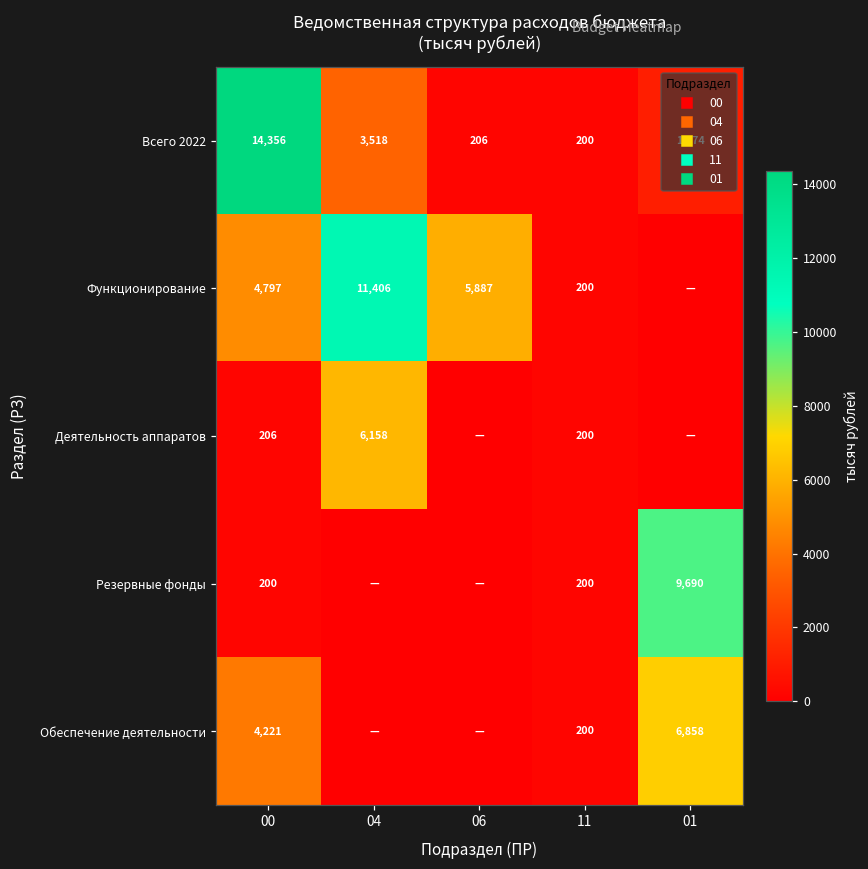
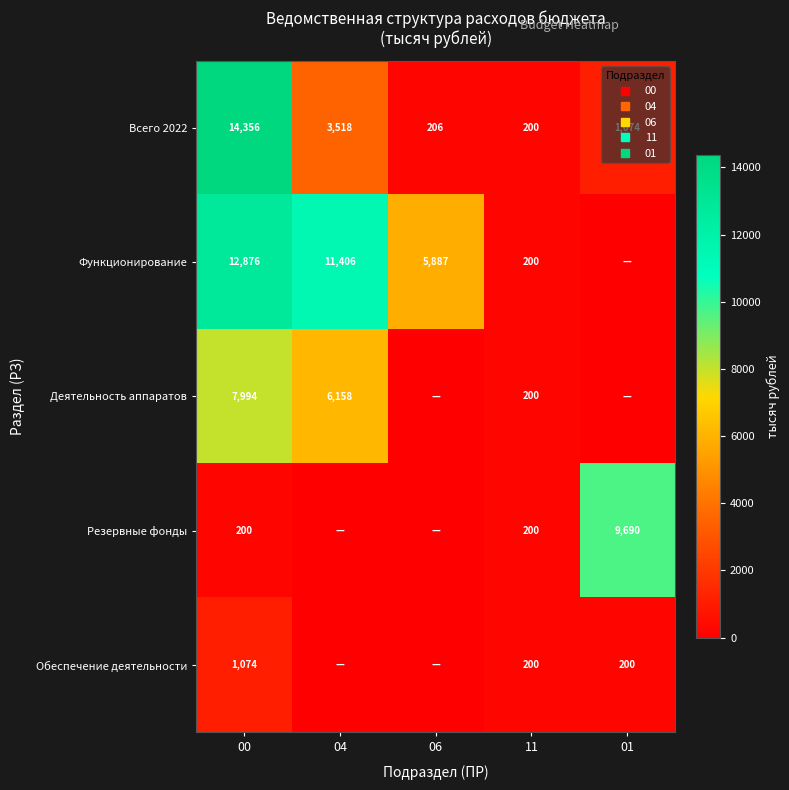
Функционирование, 00: 4,797 -> 12,876
Деятельность аппаратов, 00: 206 -> 7,994
Обеспечение деятельности, 00: 4,221 -> 1,074
Обеспечение деятельности, 01: 6,858 -> 200
